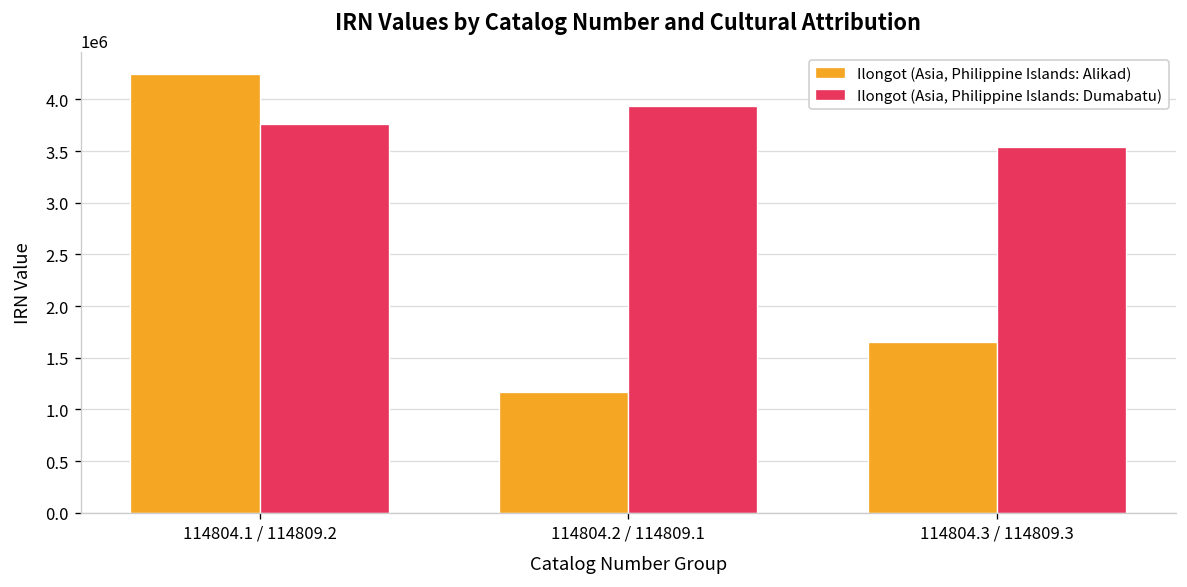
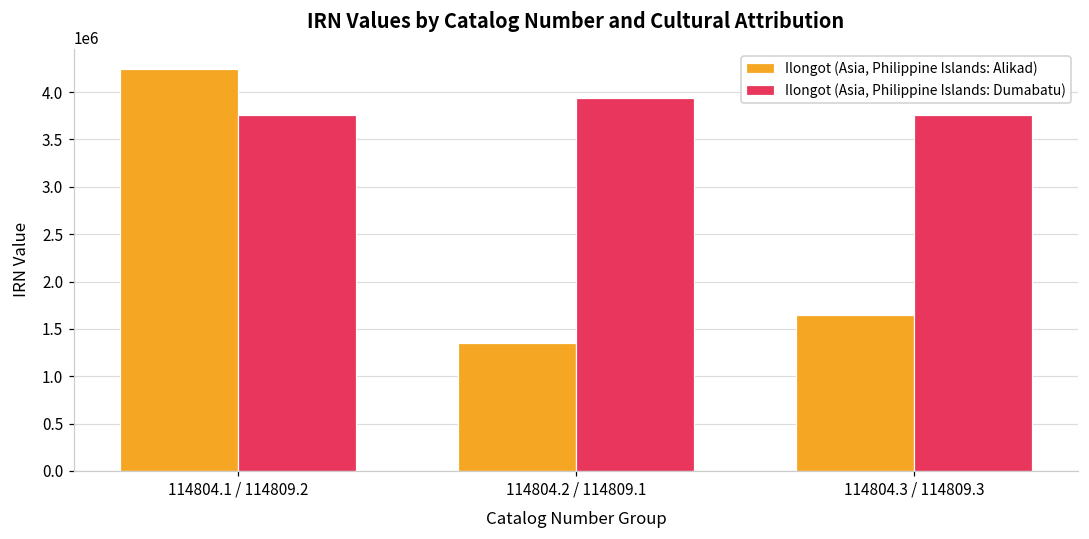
Ilongot (Asia, Philippine Islands: Alikad), 114804.2 / 114809.1: 1200000 -> 1400000
Ilongot (Asia, Philippine Islands: Dumabatu), 114804.3 / 114809.3: 3500000 -> 3800000
